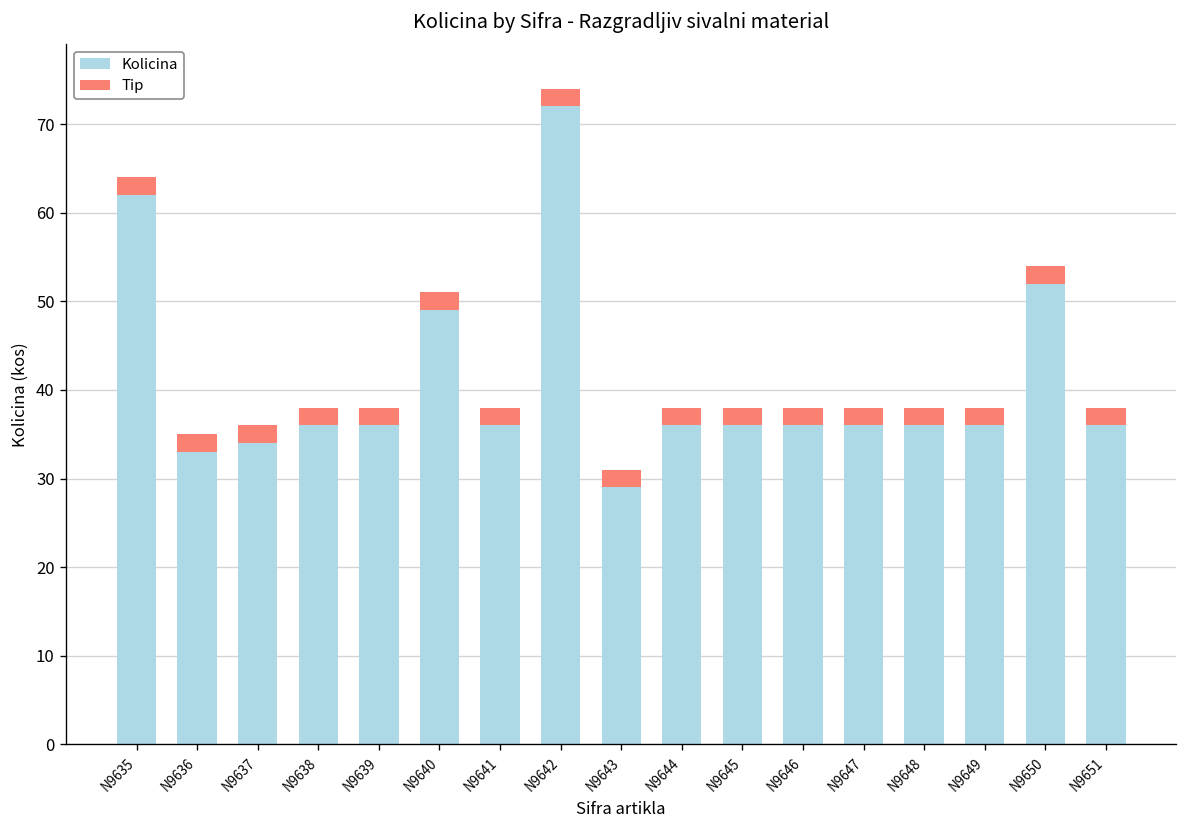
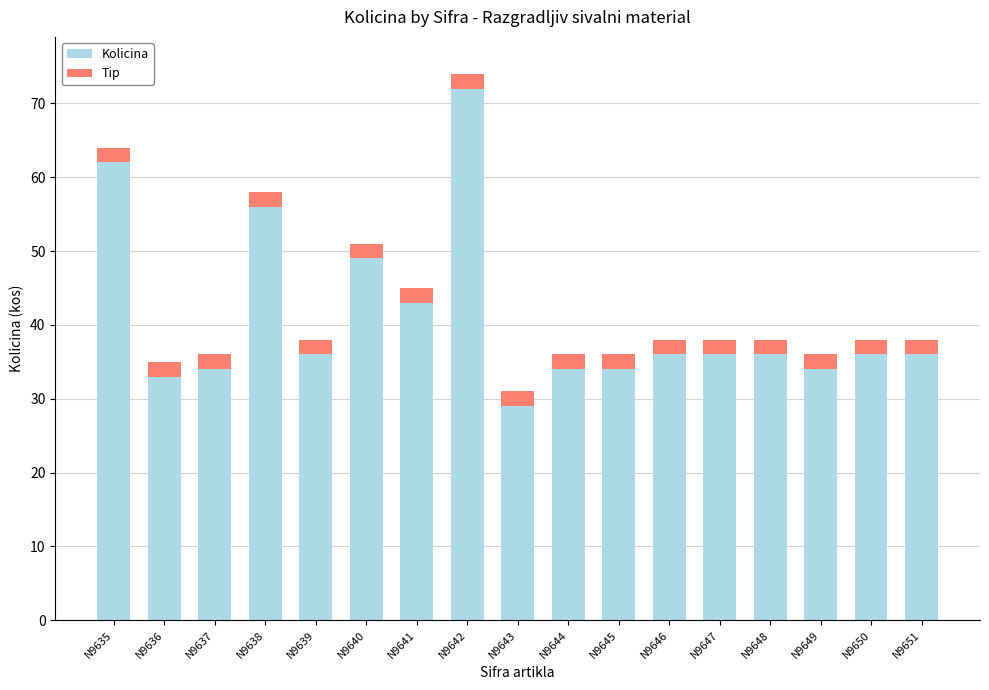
Kolicina, N9638: 36 -> 56
Kolicina, N9641: 36 -> 43
Kolicina, N9644: 36 -> 34
Kolicina, N9645: 36 -> 34
Kolicina, N9649: 36 -> 34
Kolicina, N9650: 52 -> 36
